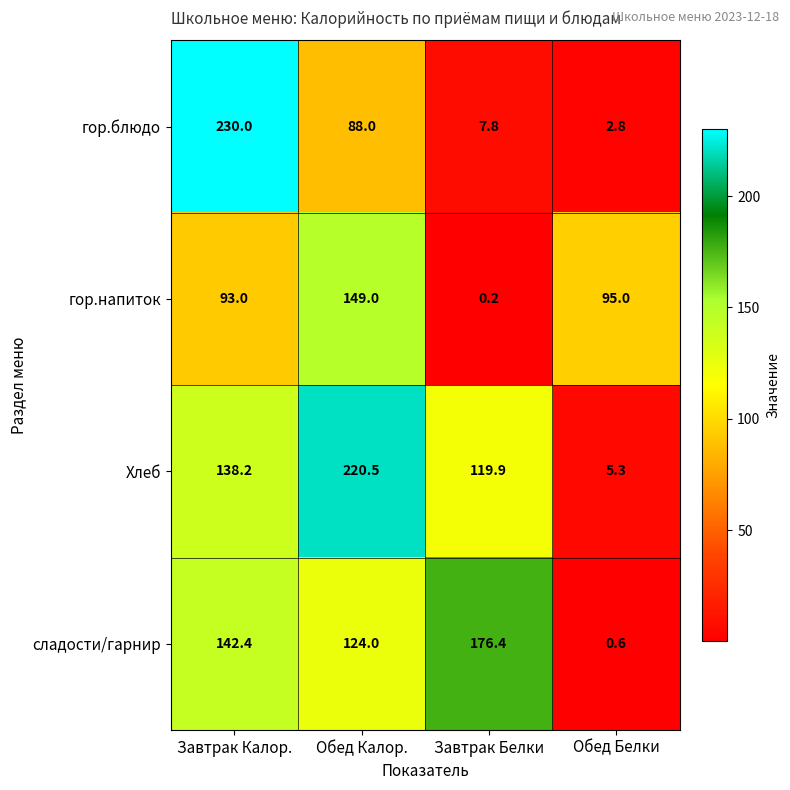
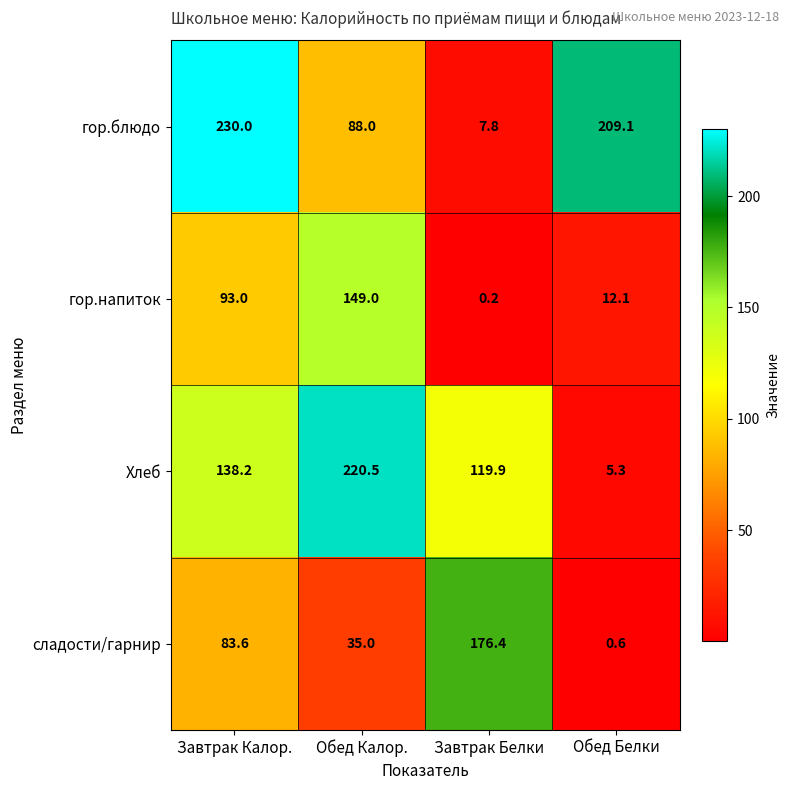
гор.блюдо, Обед Белки: 2.8 -> 209.1
гор.напиток, Обед Белки: 95.0 -> 12.1
сладости/гарнир, Завтрак Калор.: 142.4 -> 83.6
сладости/гарнир, Обед Калор.: 124.0 -> 35.0
